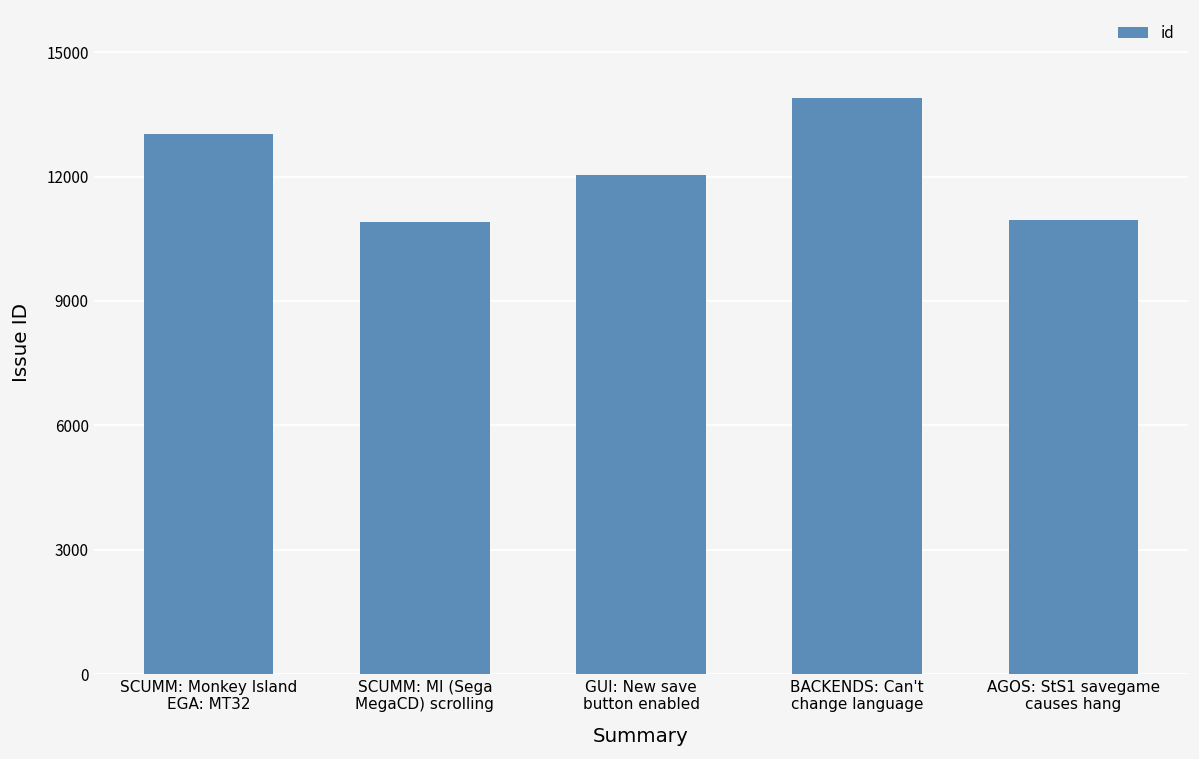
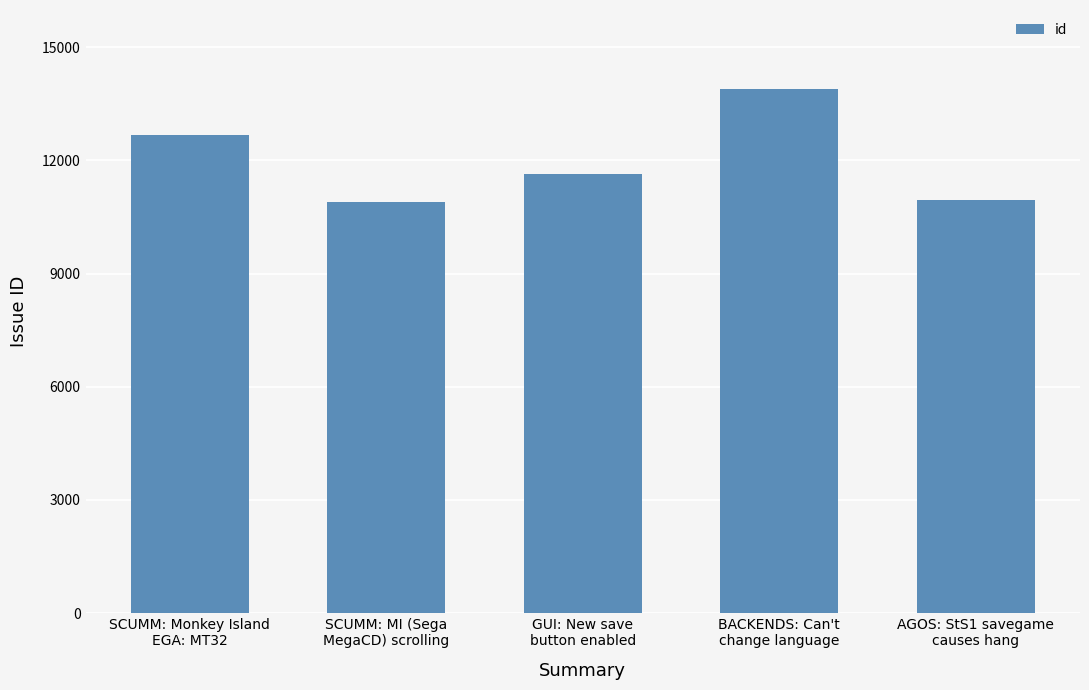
SCUMM: Monkey Island EGA: MT32: 13000 -> 12700
GUI: New save button enabled: 12000 -> 11600
